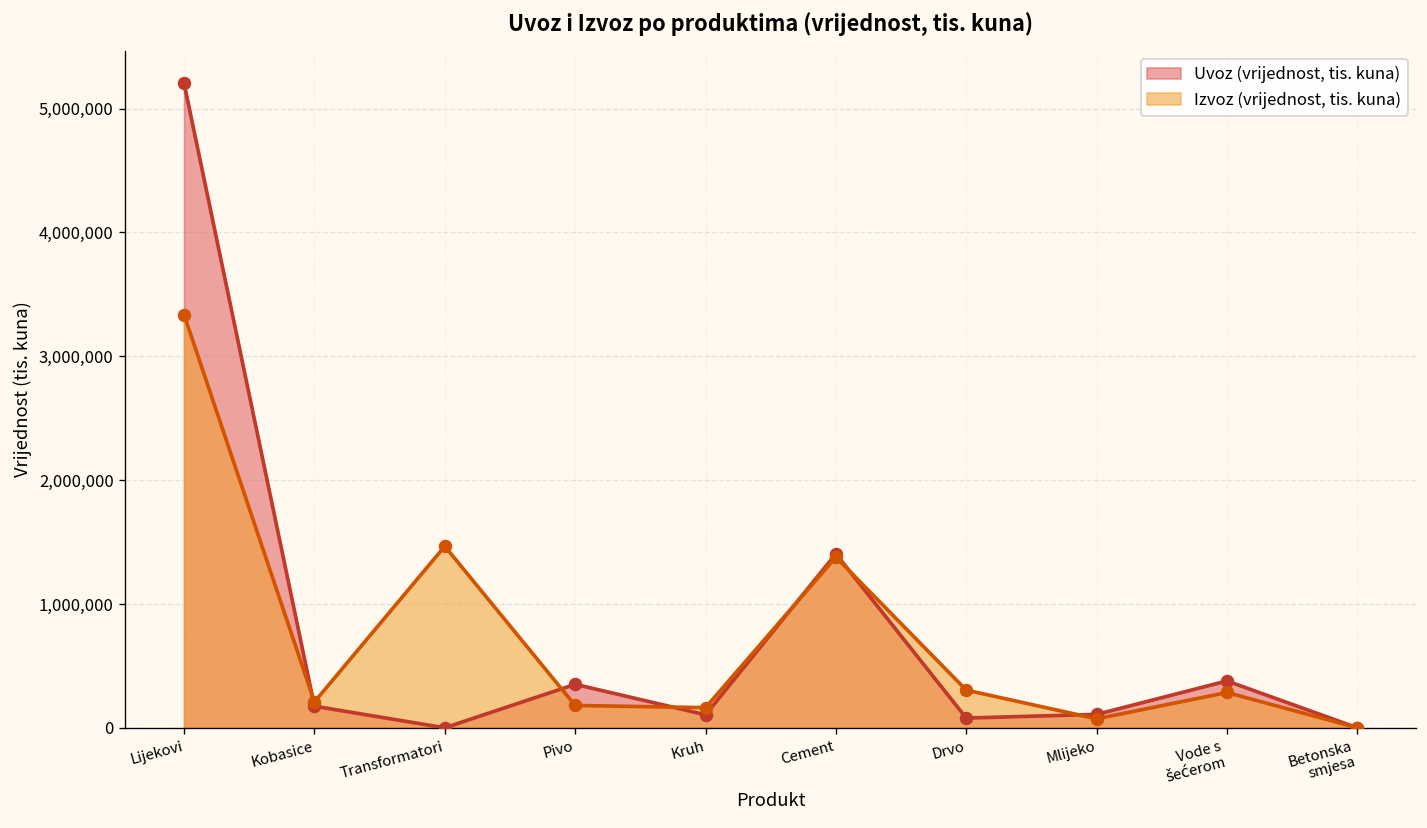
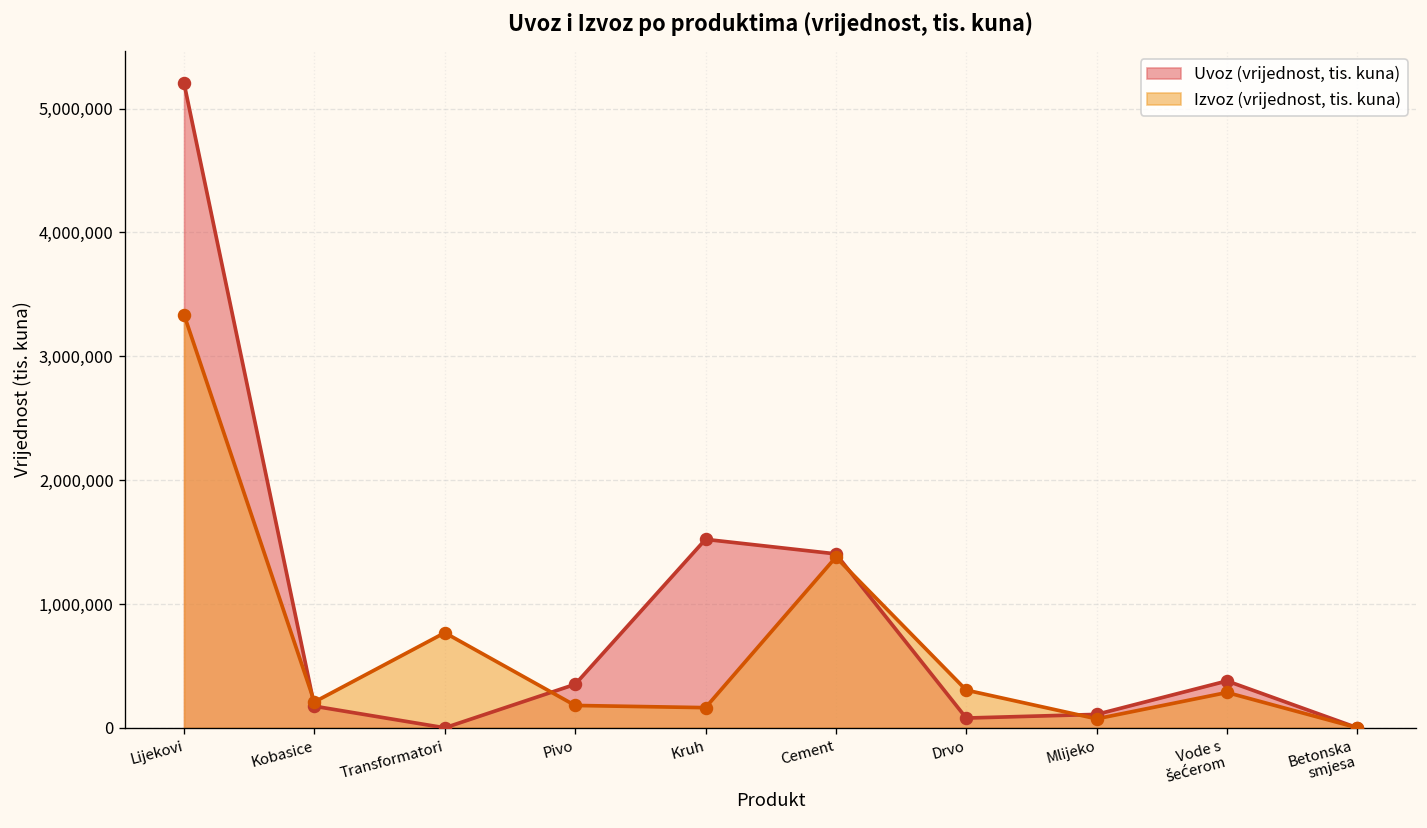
Izvoz (vrijednost, tis. kuna), Transformatori: 1,470,000 -> 770,000
Uvoz (vrijednost, tis. kuna), Kruh: 110,000 -> 1,520,000
